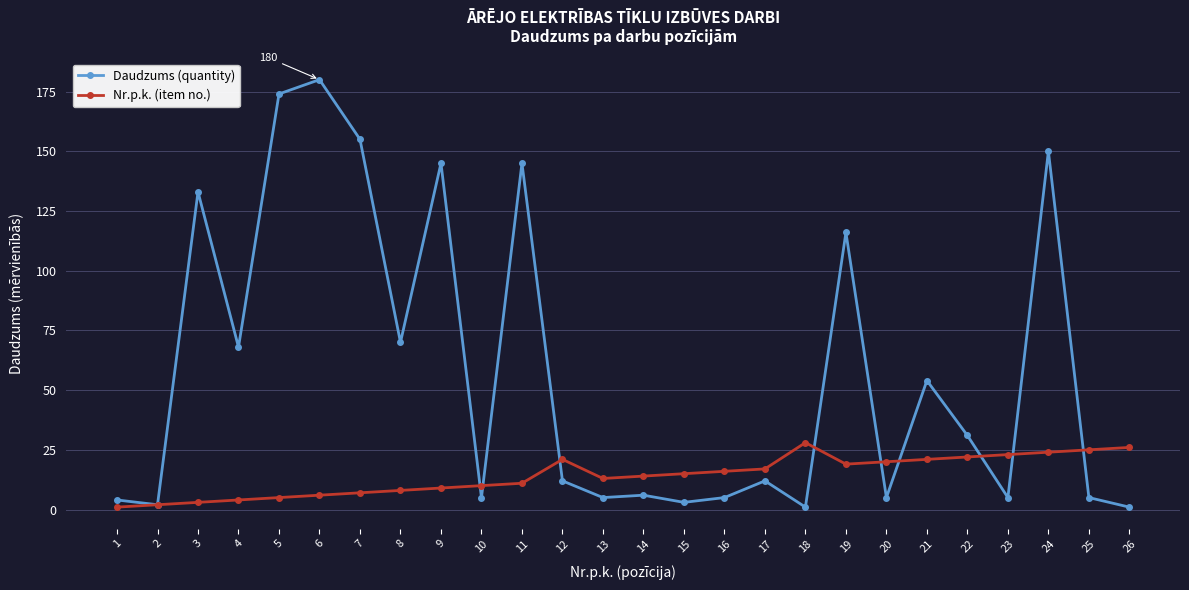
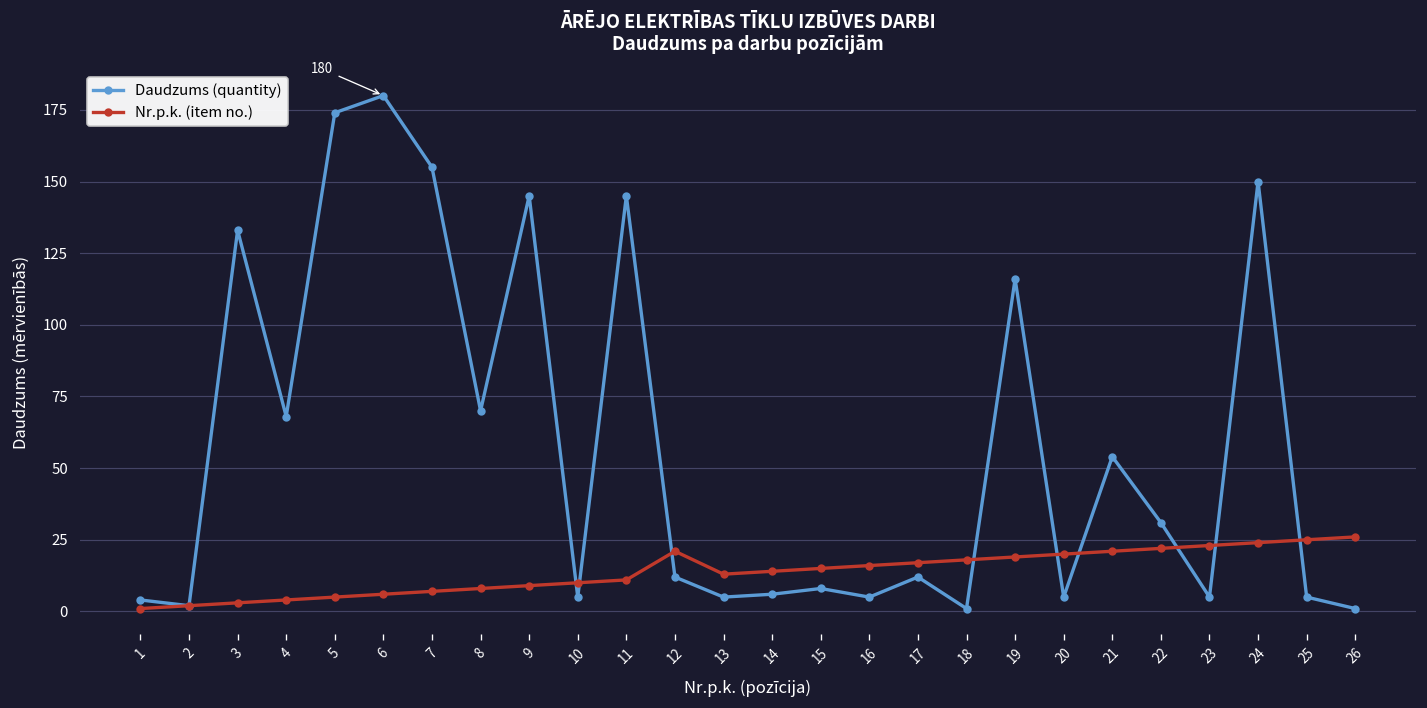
Daudzums (quantity), 15: 3 -> 8
Nr.p.k. (item no.), 18: 28 -> 18
